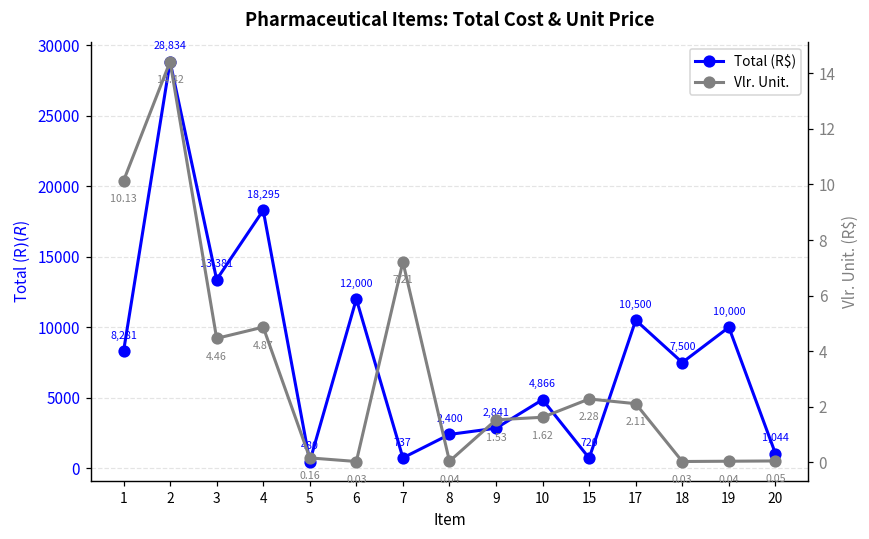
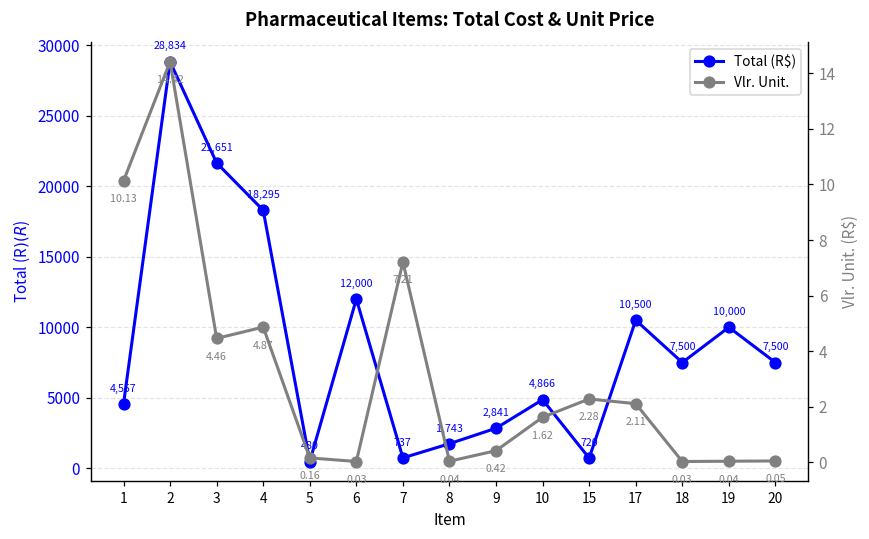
Total (R$), 1: 8,281 -> 4,557
Total (R$), 3: 13,381 -> 21,651
Total (R$), 8: 2,400 -> 1,743
Total (R$), 20: 1,044 -> 7,500
Vlr. Unit., 9: 1.53 -> 0.42
